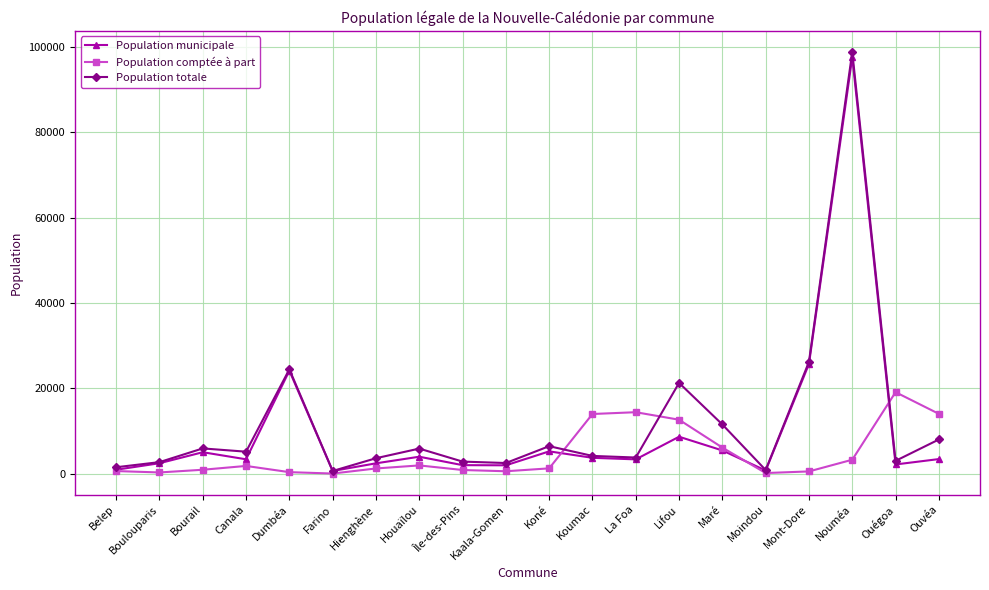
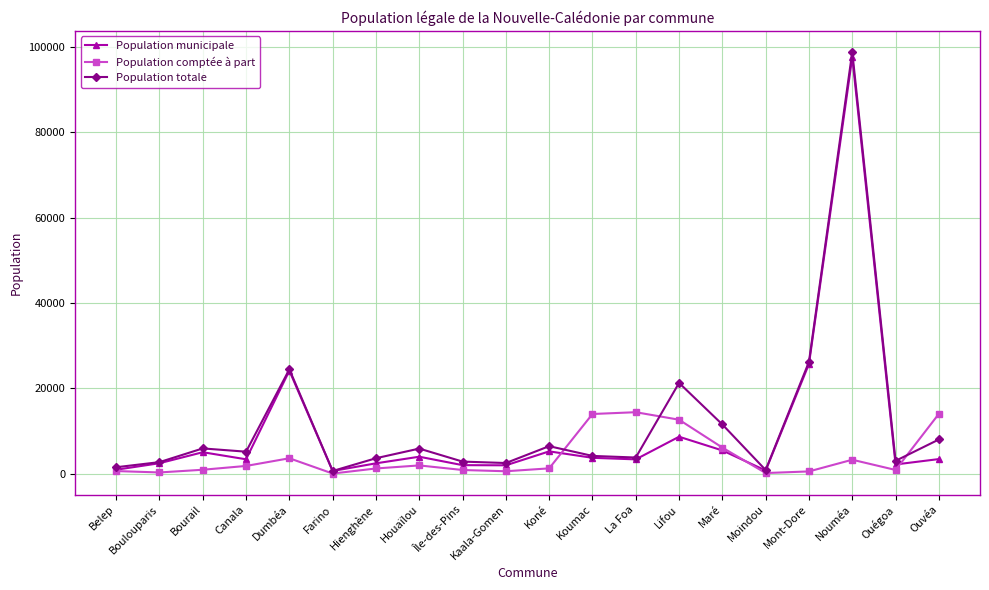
Population comptée à part, Dumbéa: 0 -> 4000
Population comptée à part, Ouégoa: 19000 -> 1000
